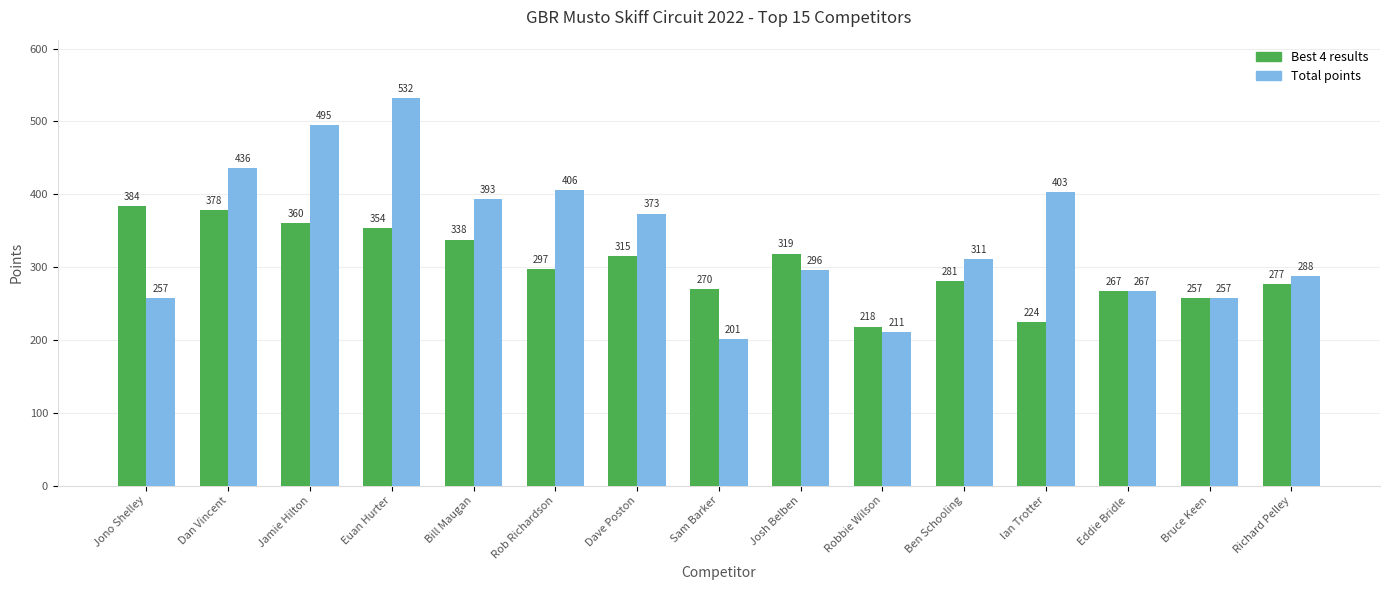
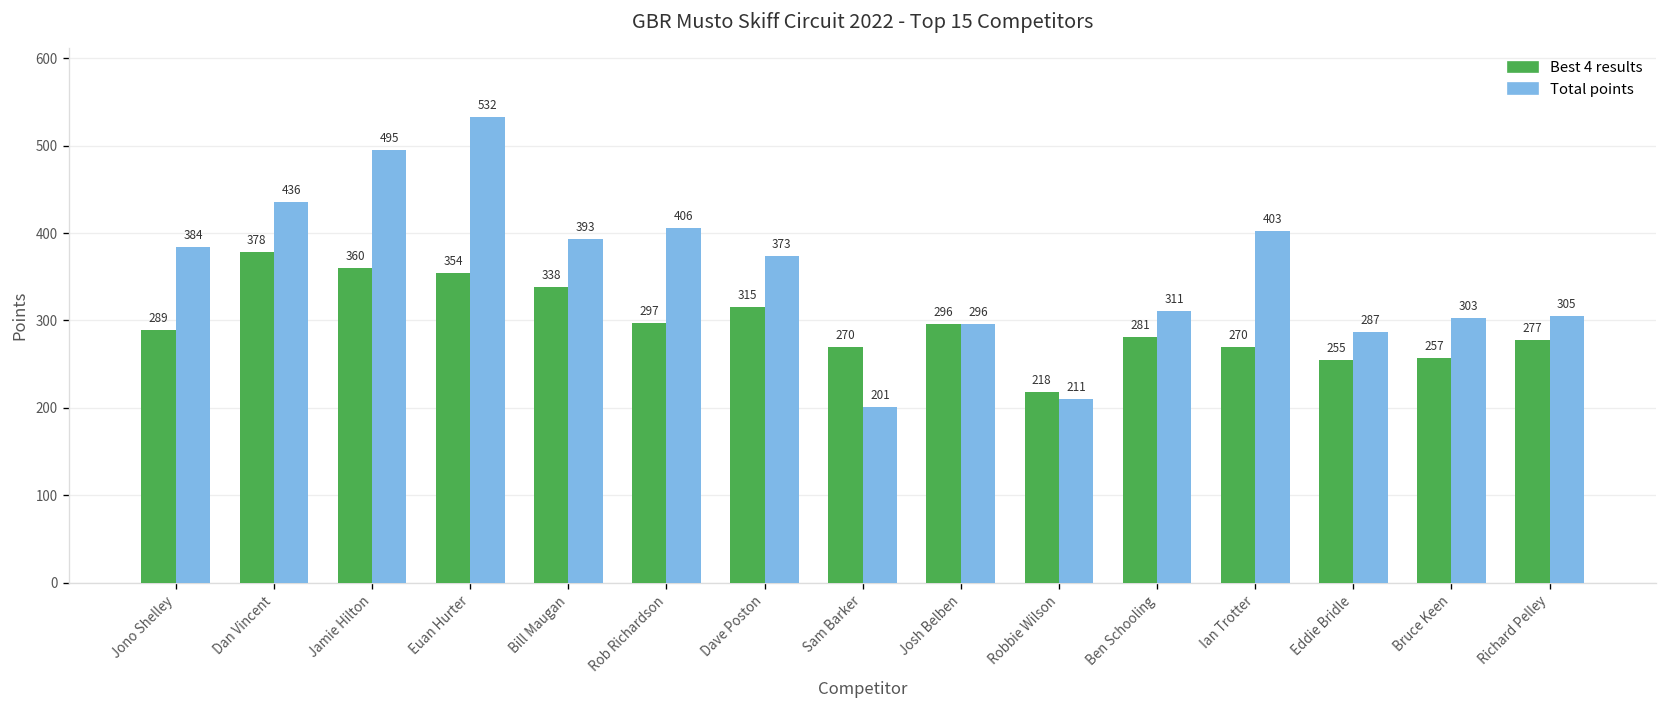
Best 4 results, Jono Shelley: 384 -> 289
Total points, Jono Shelley: 257 -> 384
Best 4 results, Josh Belben: 319 -> 296
Best 4 results, Ian Trotter: 224 -> 270
Best 4 results, Eddie Bridle: 267 -> 255
Total points, Eddie Bridle: 267 -> 287
Total points, Bruce Keen: 257 -> 303
Total points, Richard Pelley: 288 -> 305
